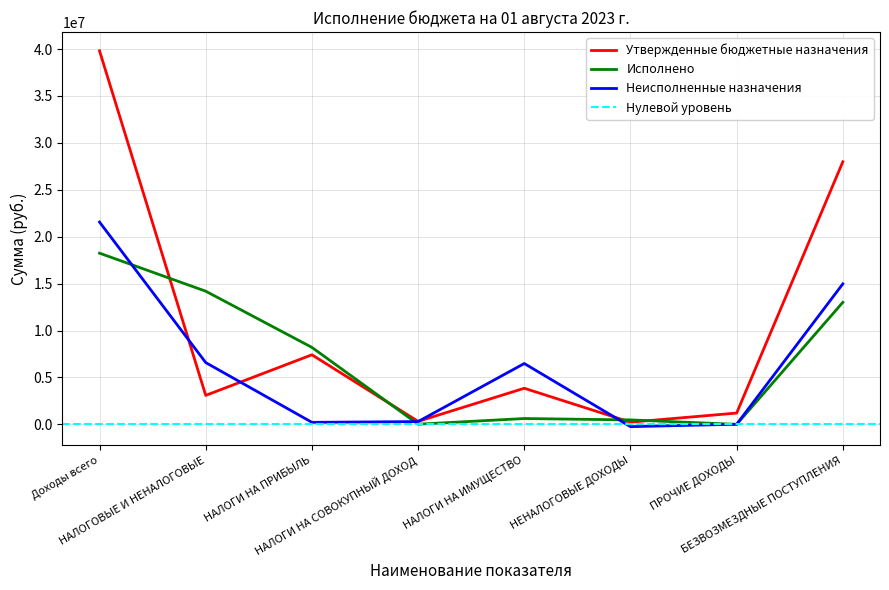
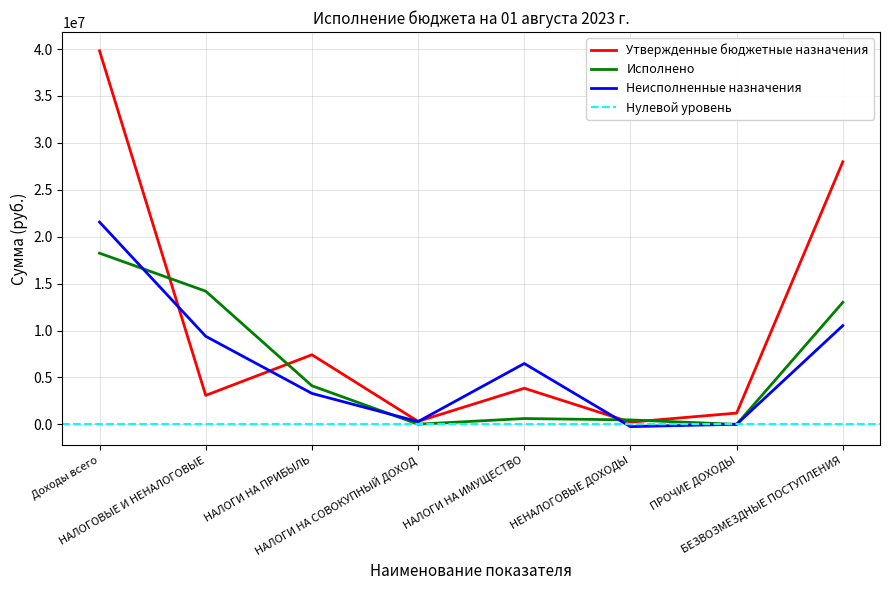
Неисполненные назначения, НАЛОГОВЫЕ И НЕНАЛОГОВЫЕ: 7000000 -> 9000000
Исполнено, НАЛОГИ НА ПРИБЫЛЬ: 8000000 -> 4000000
Неисполненные назначения, НАЛОГИ НА ПРИБЫЛЬ: 0 -> 3000000
Неисполненные назначения, БЕЗВОЗМЕЗДНЫЕ ПОСТУПЛЕНИЯ: 15000000 -> 11000000
